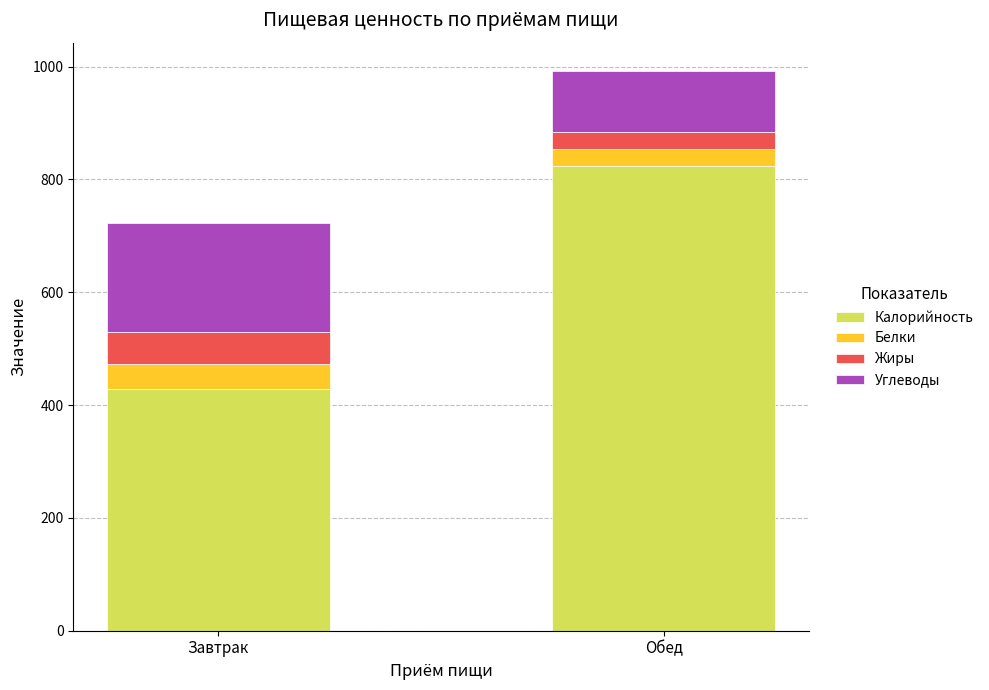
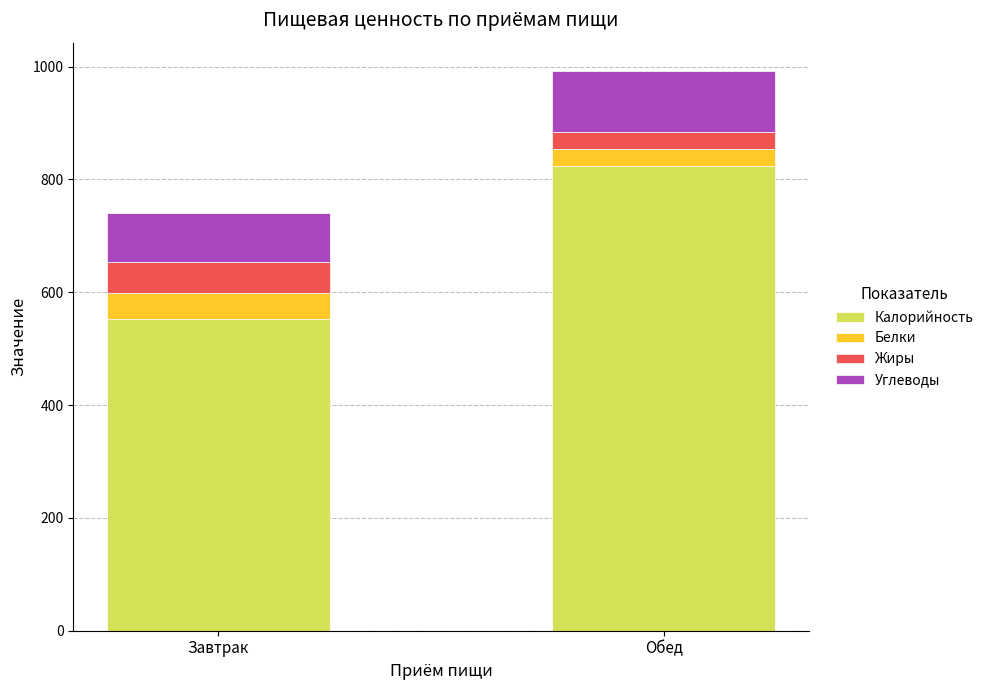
Калорийность, Завтрак: 430 -> 550
Углеводы, Завтрак: 190 -> 90
